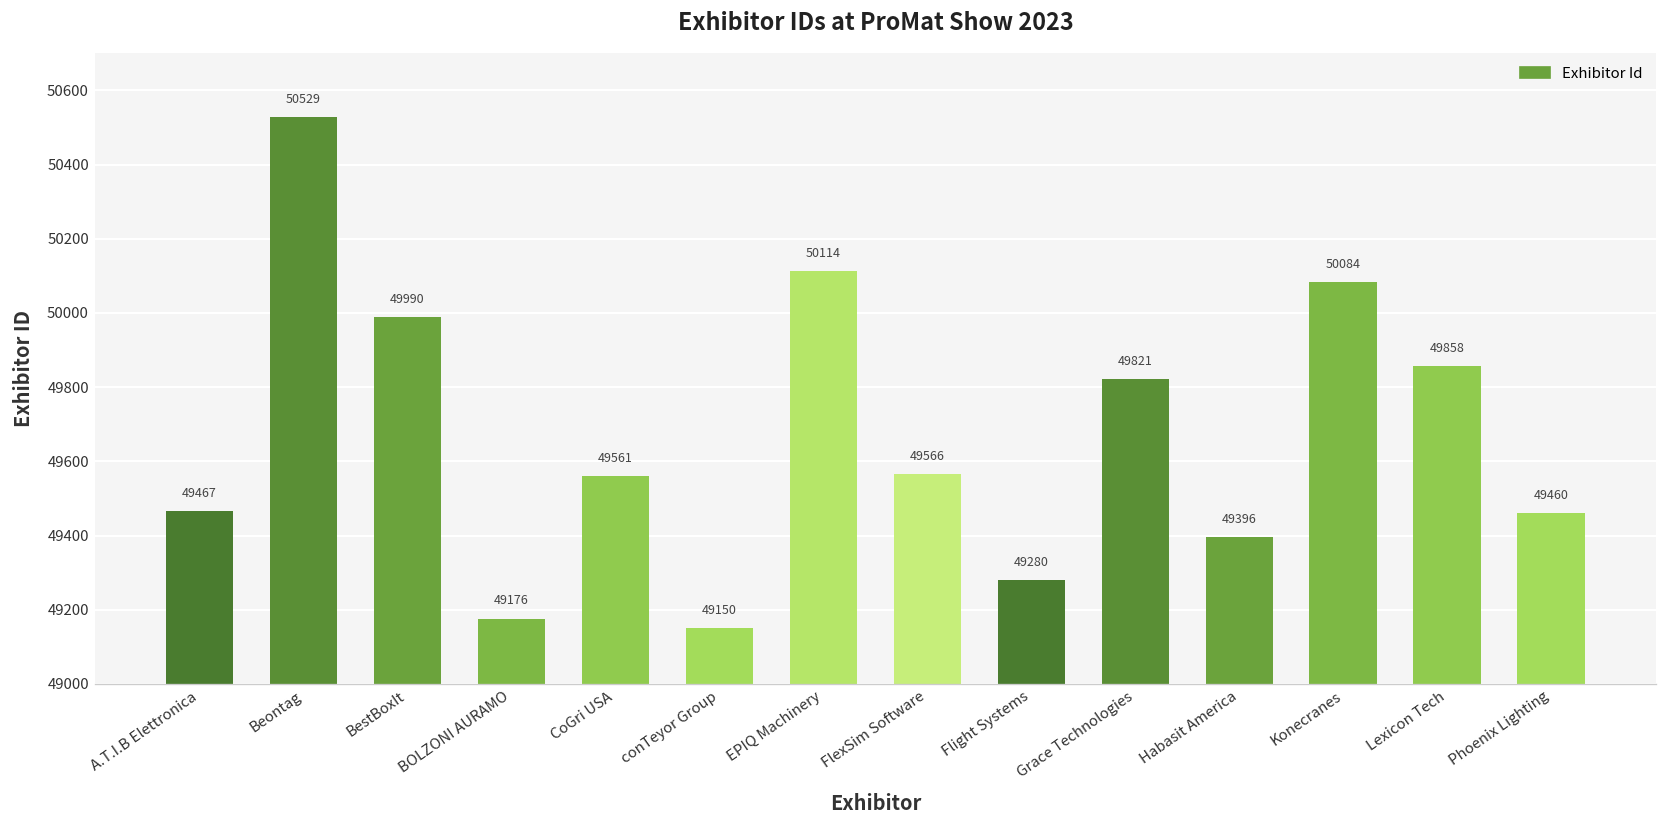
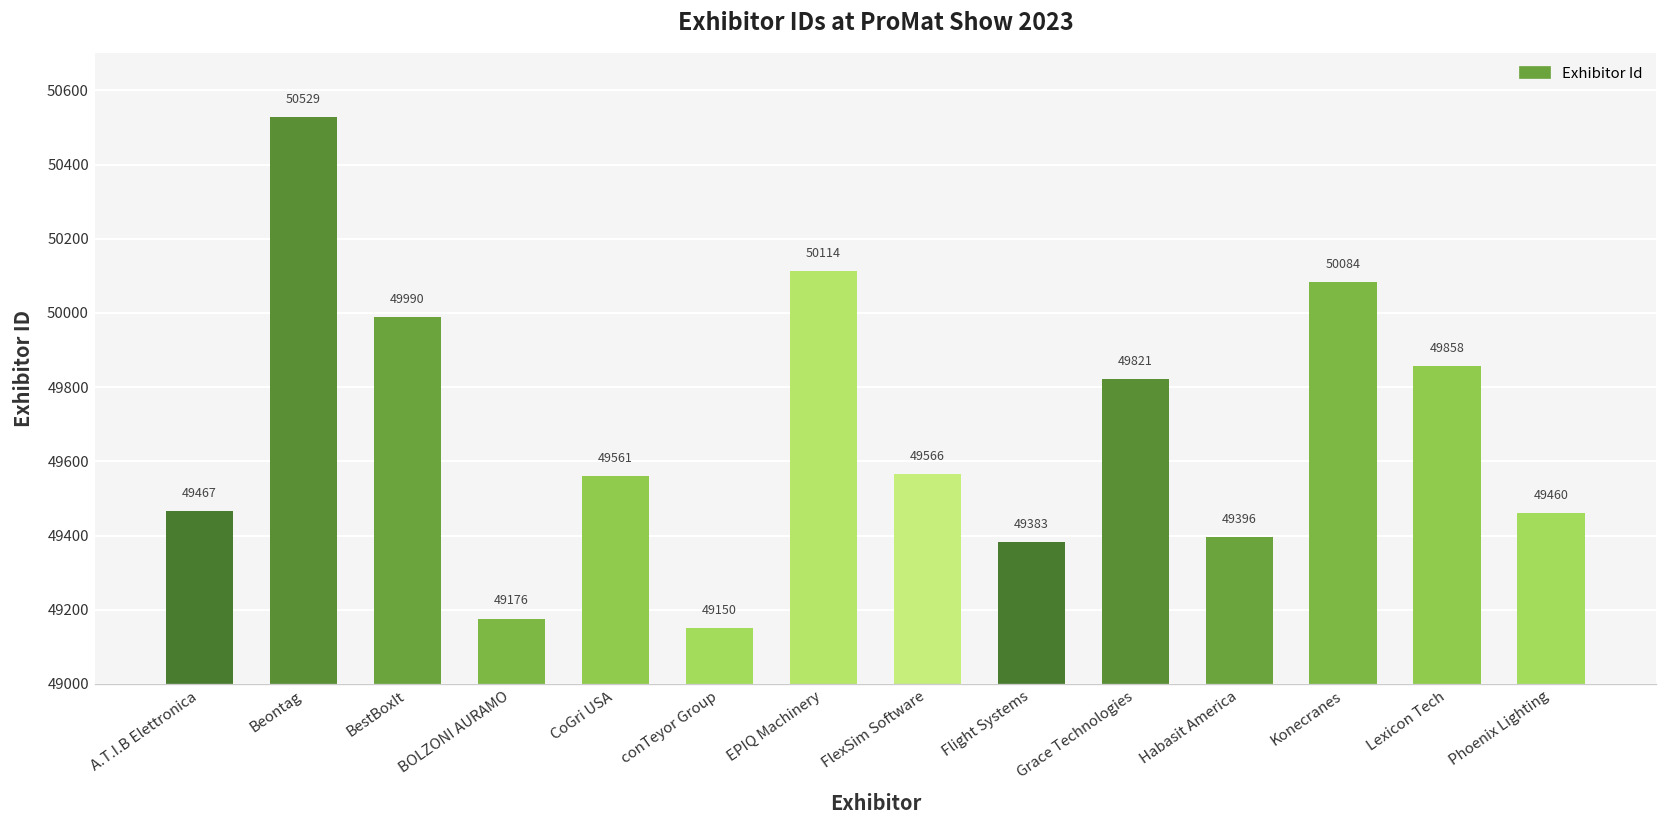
Flight Systems: 49280 -> 49383
